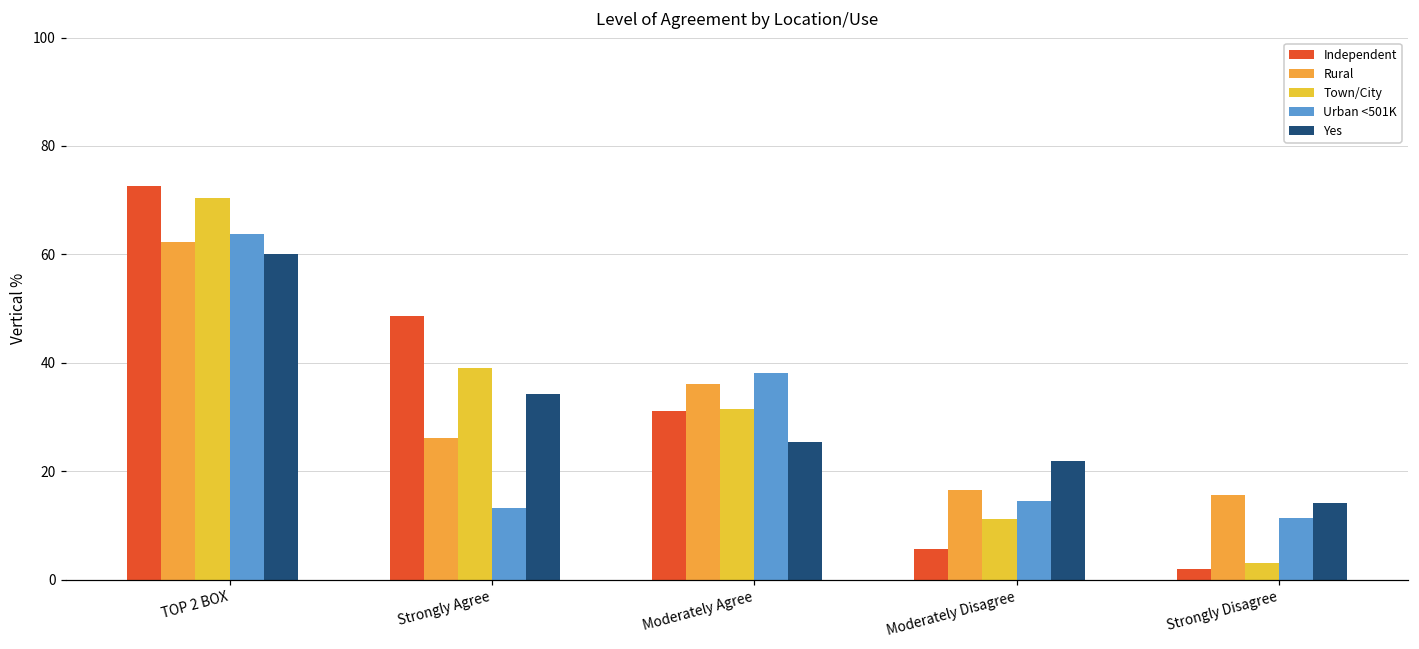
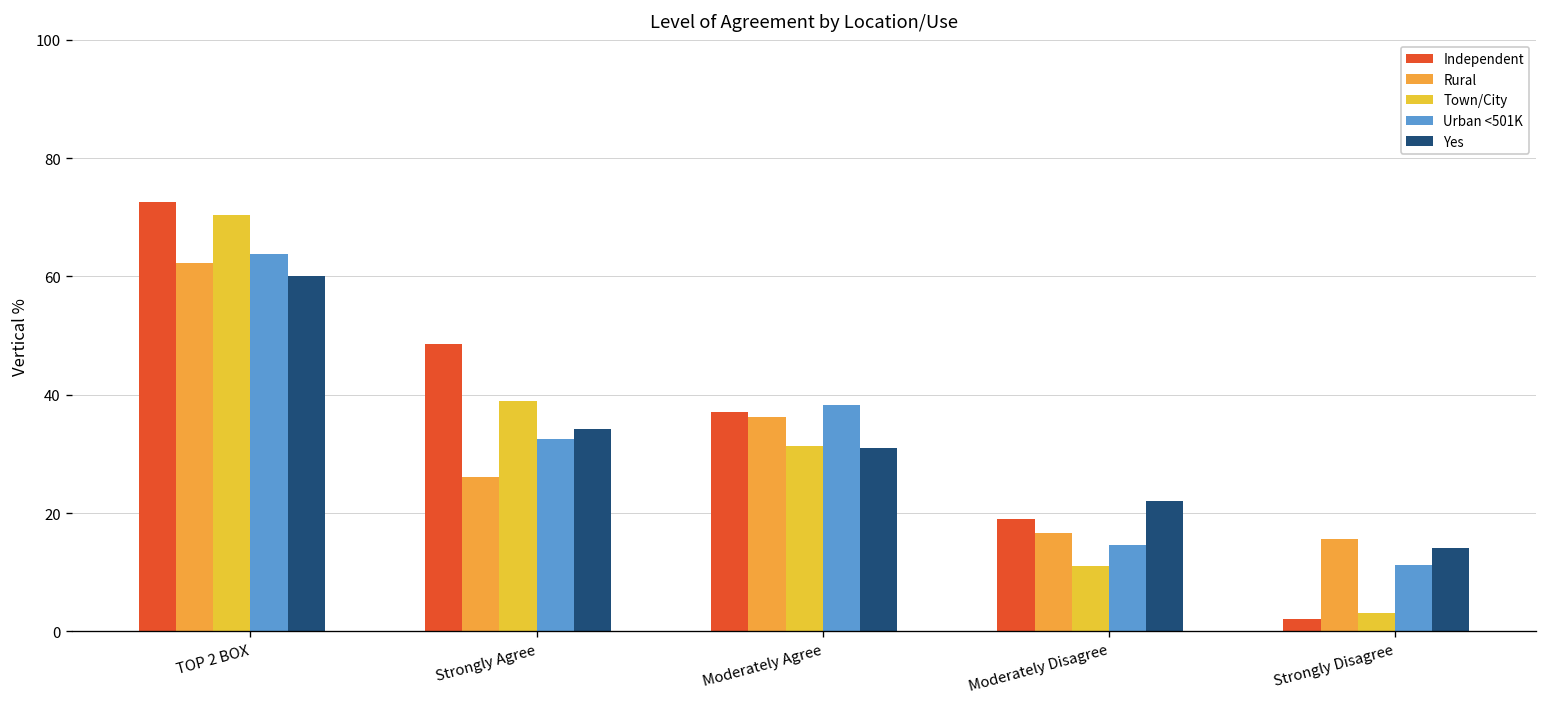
Urban <501K, Strongly Agree: 13 -> 33
Independent, Moderately Agree: 31 -> 37
Yes, Moderately Agree: 25 -> 31
Independent, Moderately Disagree: 6 -> 19
